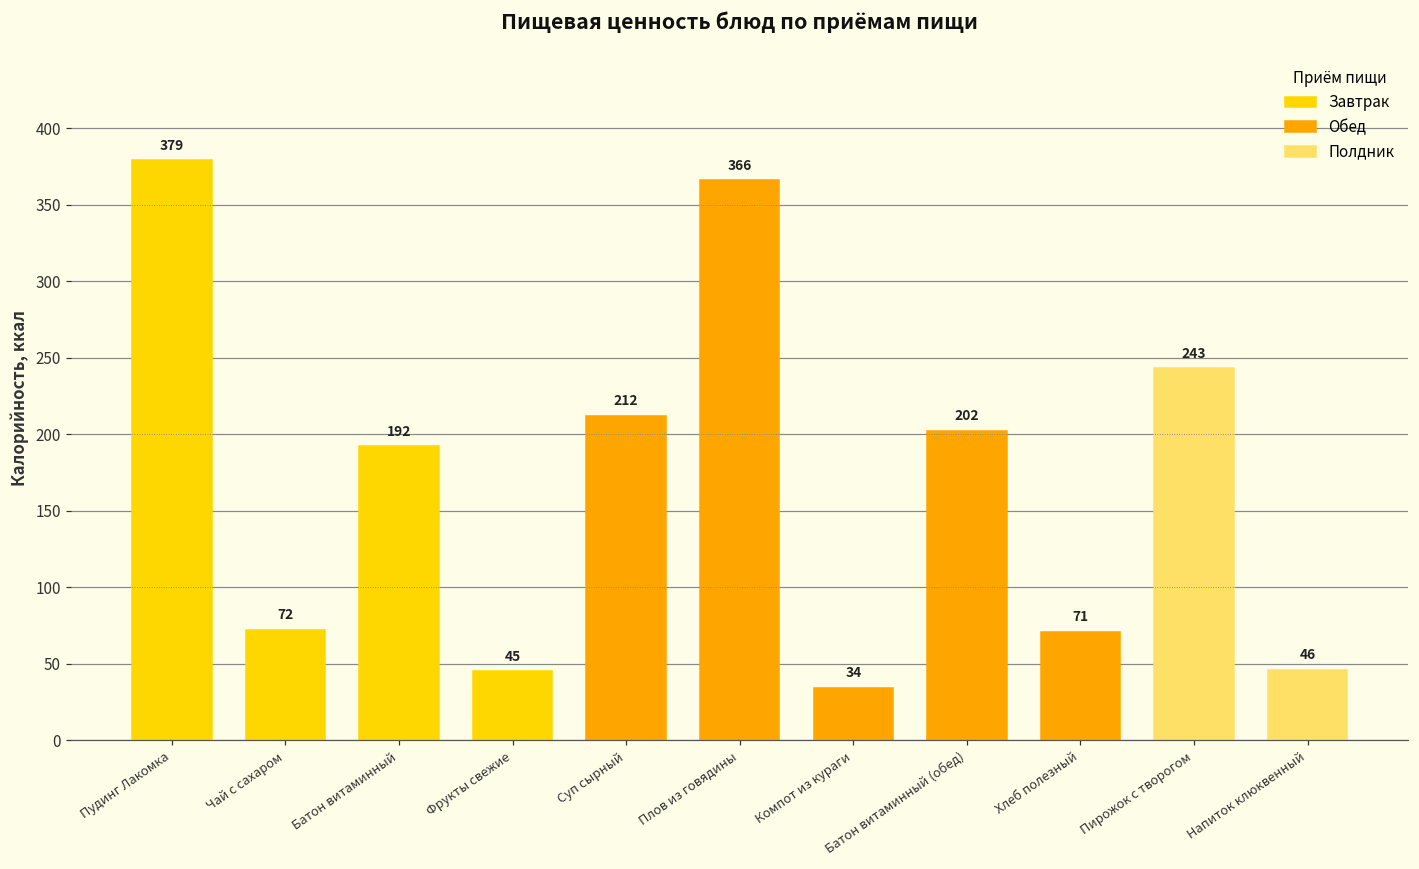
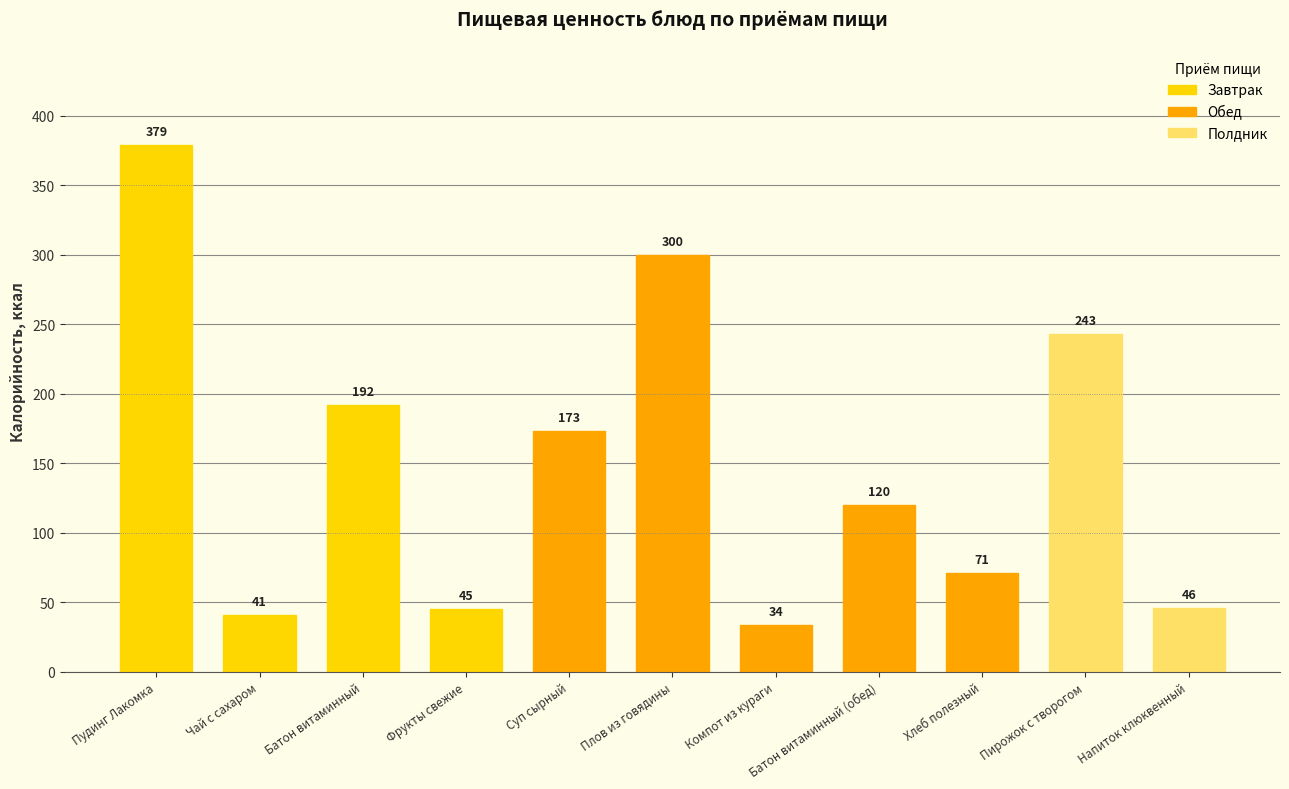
Чай с сахаром: 72 -> 41
Суп сырный: 212 -> 173
Плов из говядины: 366 -> 300
Батон витаминный (обед): 202 -> 120
